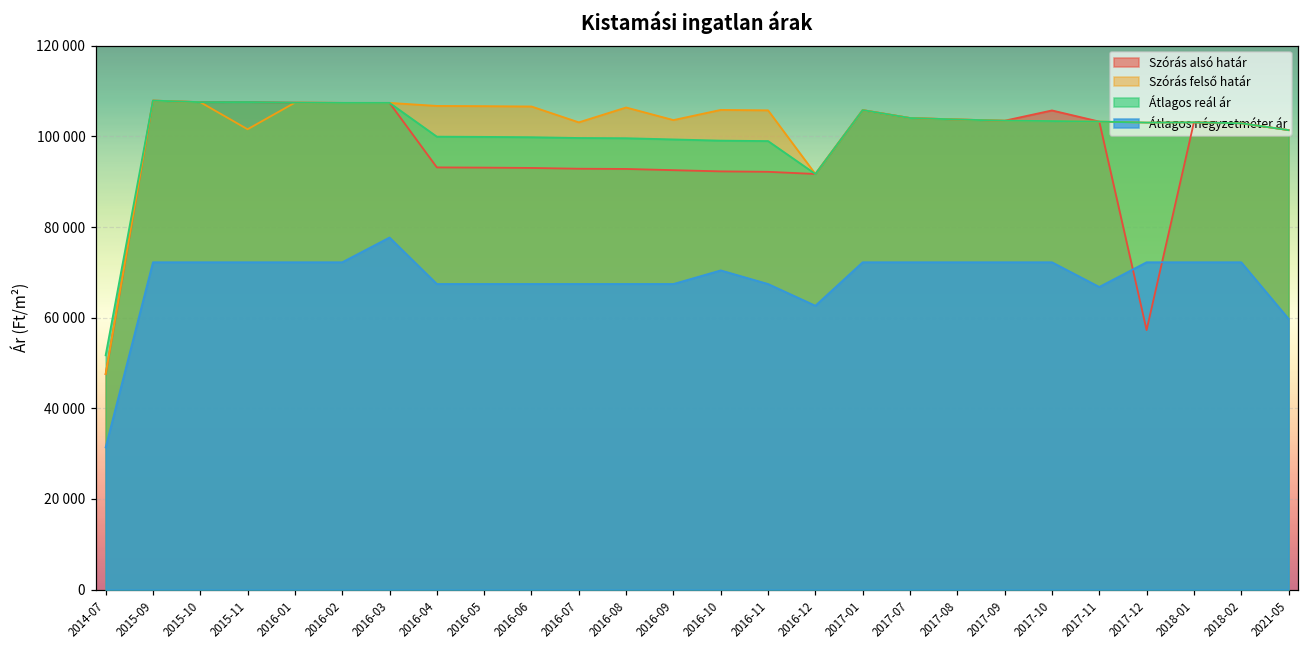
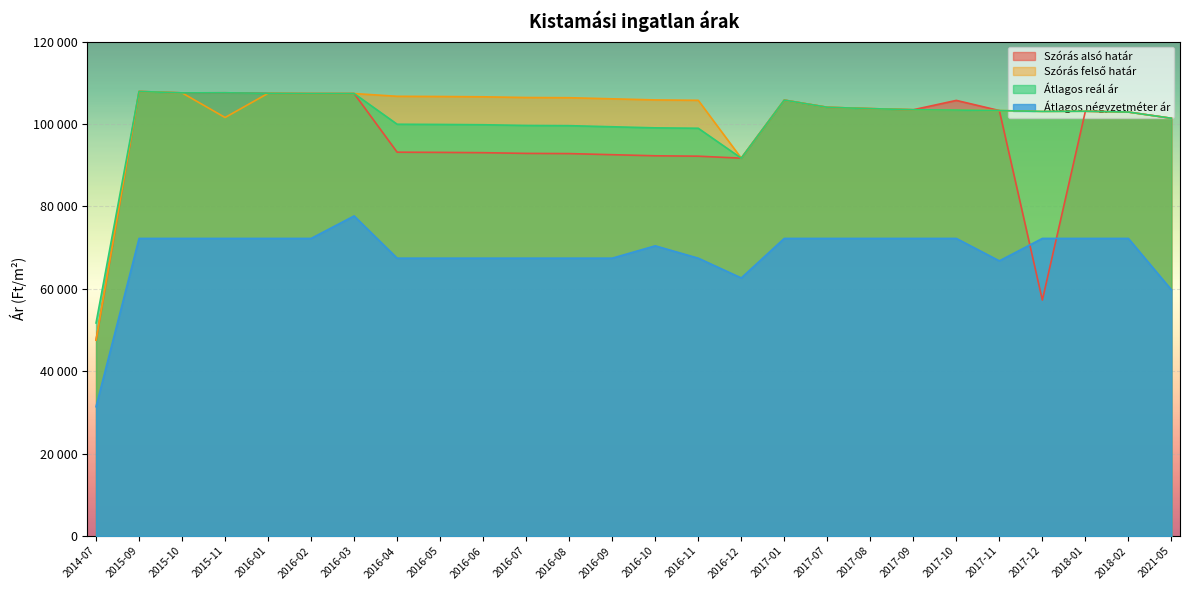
Szórás felső határ, 2016-07: 103000 -> 106000
Szórás felső határ, 2016-09: 104000 -> 106000
